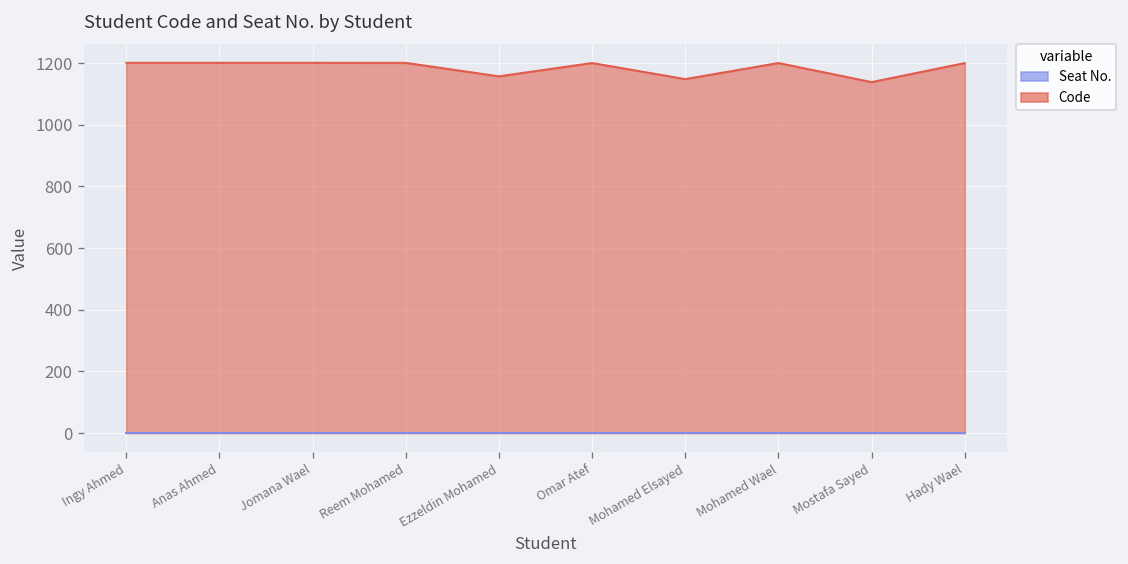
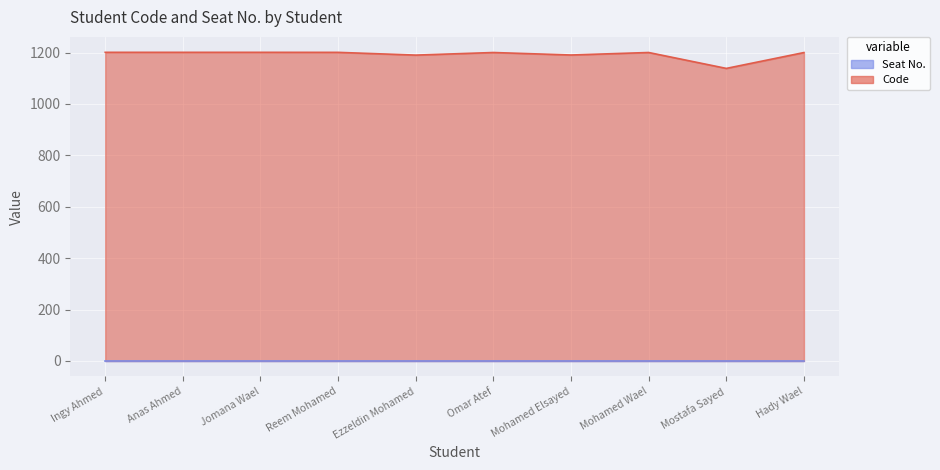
Code, Ezzeldin Mohamed: 1160 -> 1190
Code, Mohamed Elsayed: 1150 -> 1190
